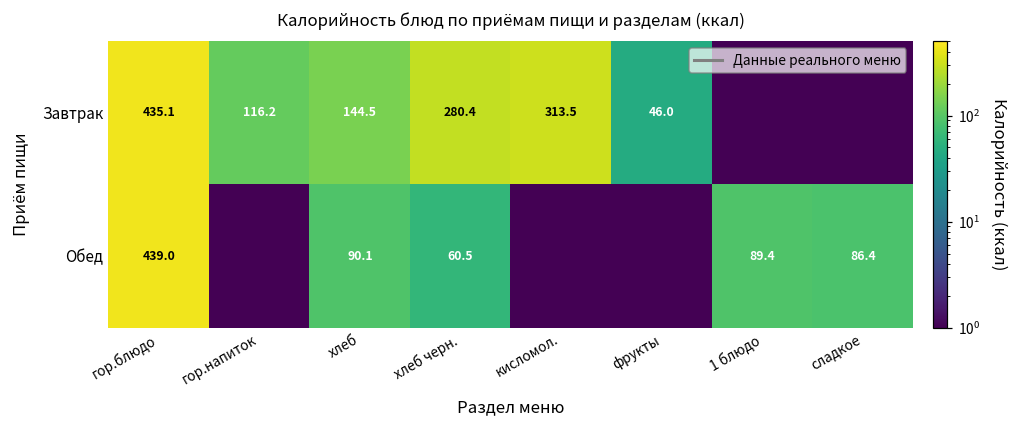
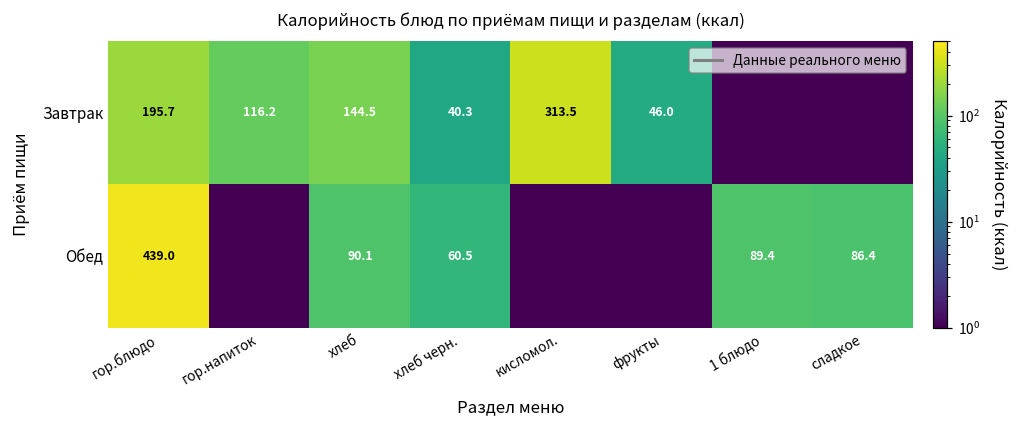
Завтрак, гор.блюдо: 435.1 -> 195.7
Завтрак, хлеб черн.: 280.4 -> 40.3
